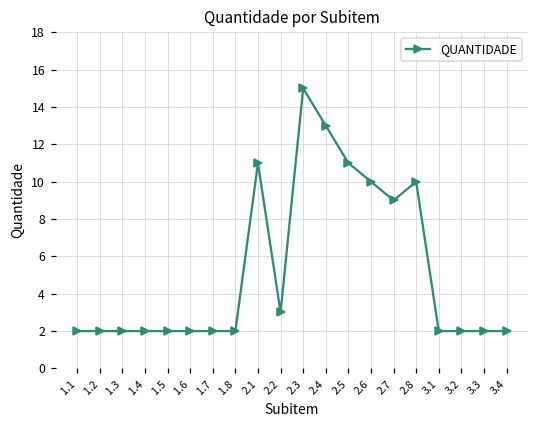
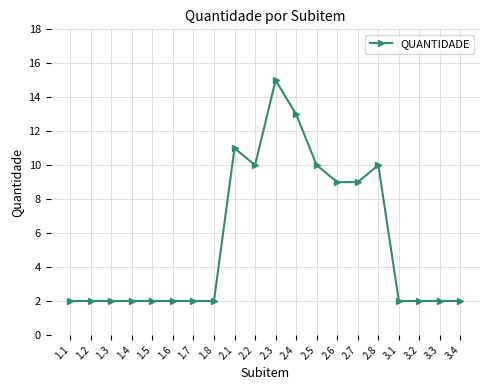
2.2: 3 -> 10
2.5: 11 -> 10
2.6: 10 -> 9
